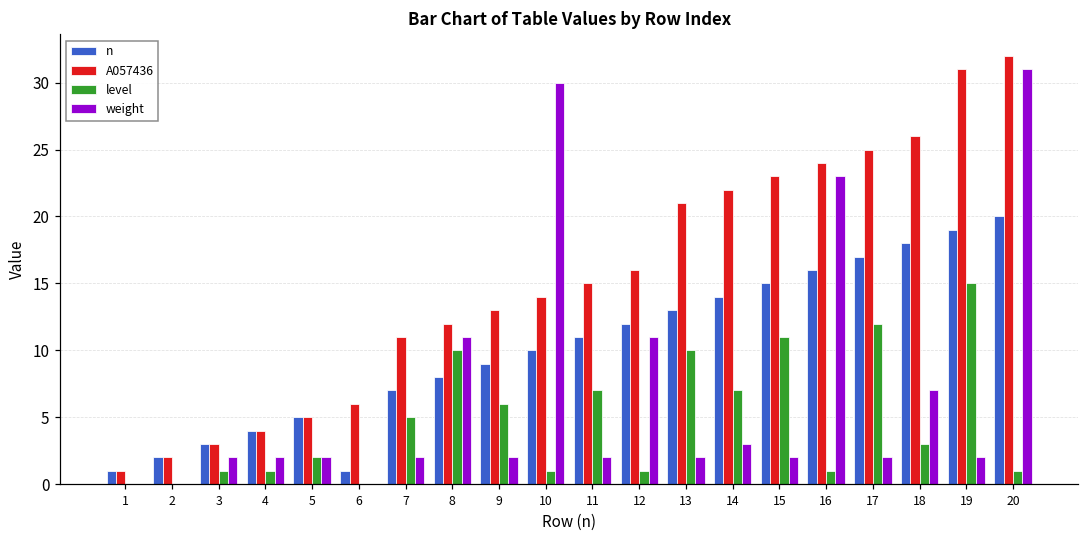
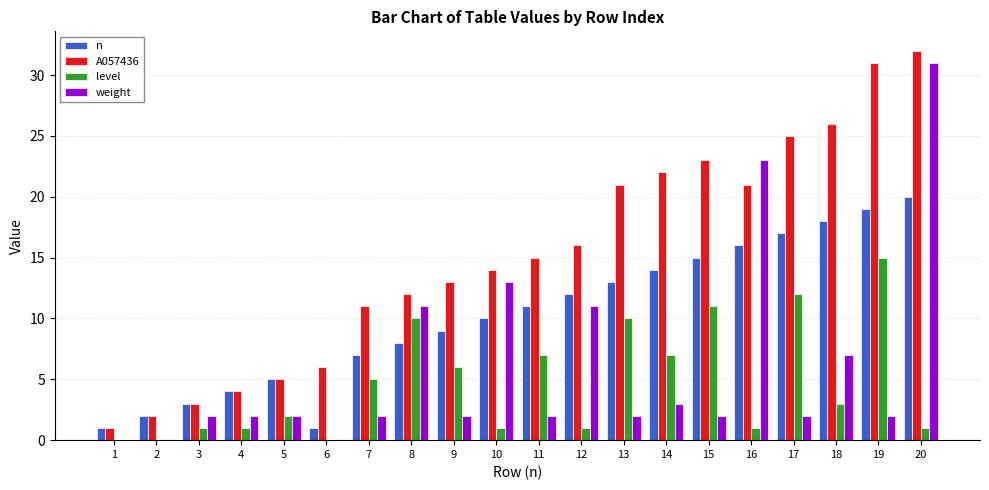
weight, 10: 30 -> 13
A057436, 16: 24 -> 21
